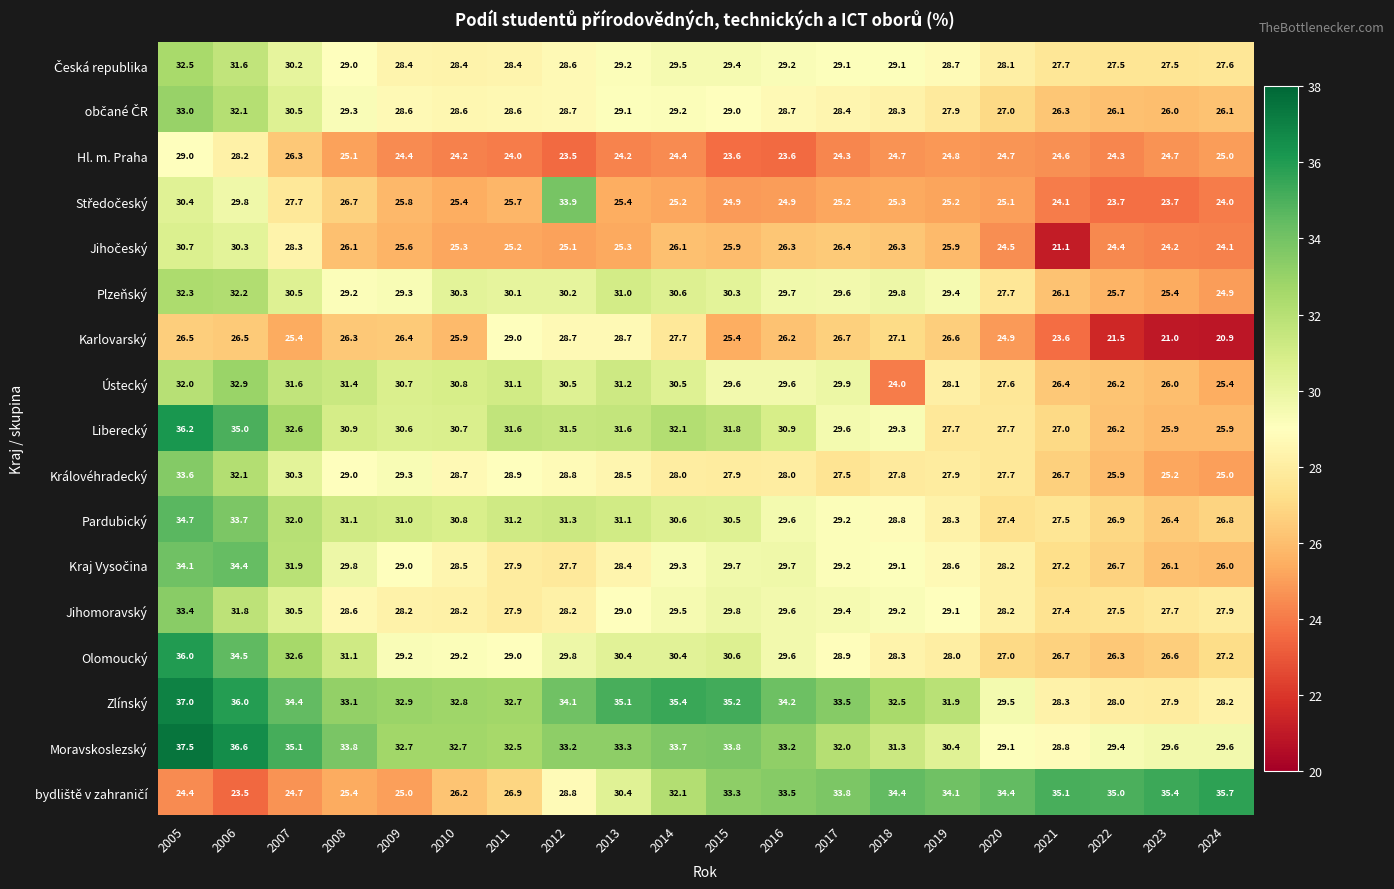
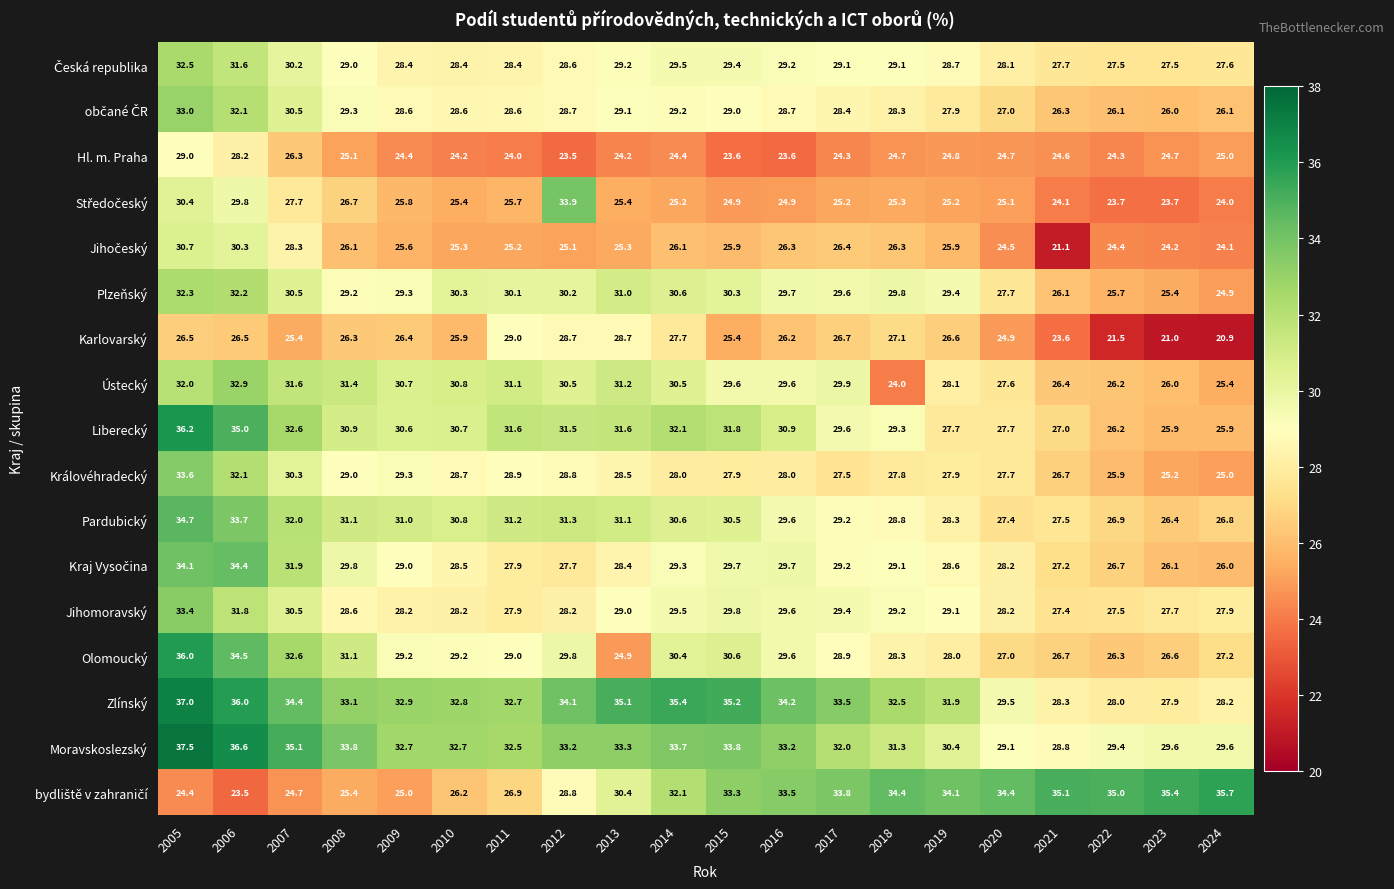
Olomoucký, 2013: 30.4 -> 24.9
